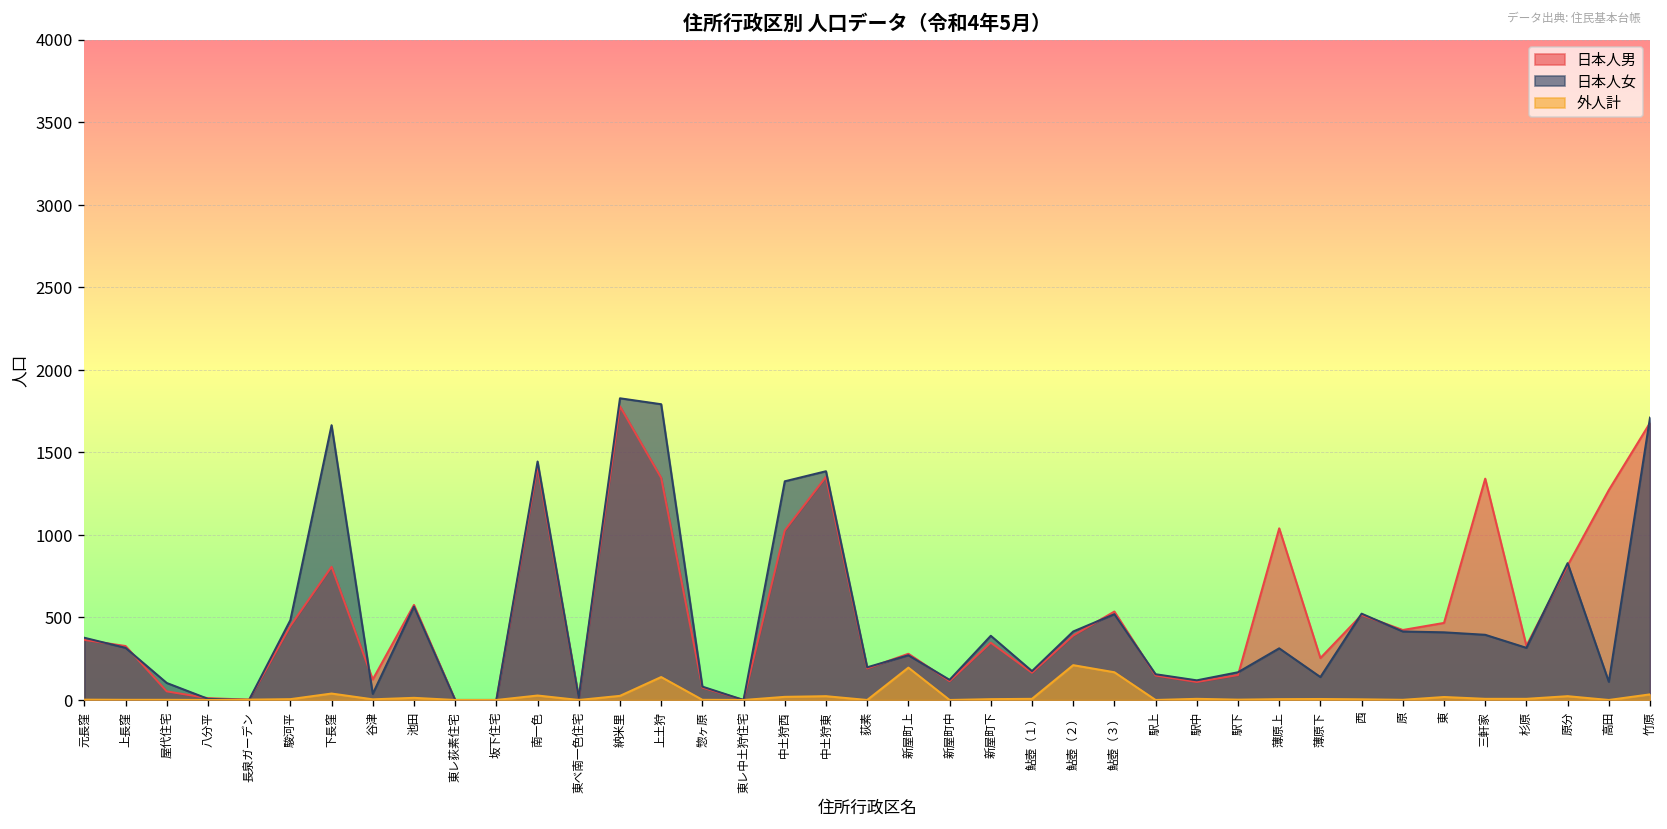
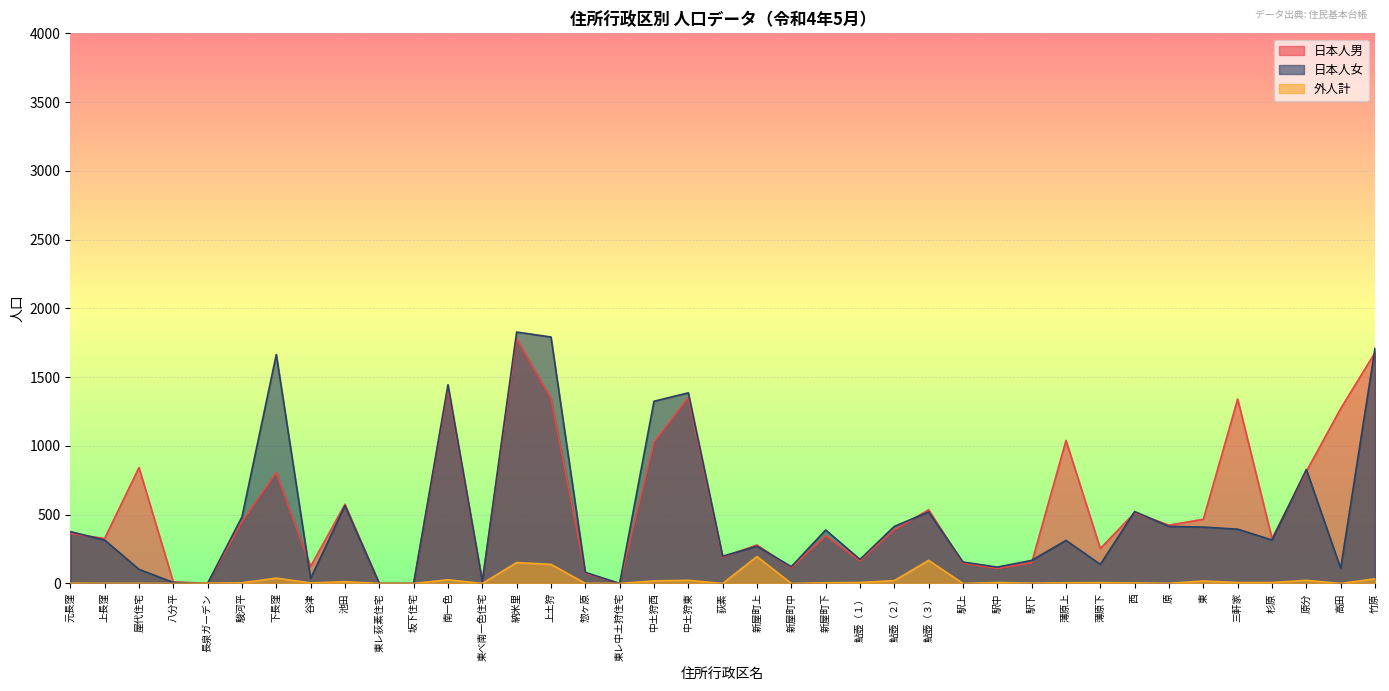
日本人男, 屋代住宅: 50 -> 840
外人計, 納米里: 30 -> 150
外人計, 鮎壺（２）: 210 -> 20
